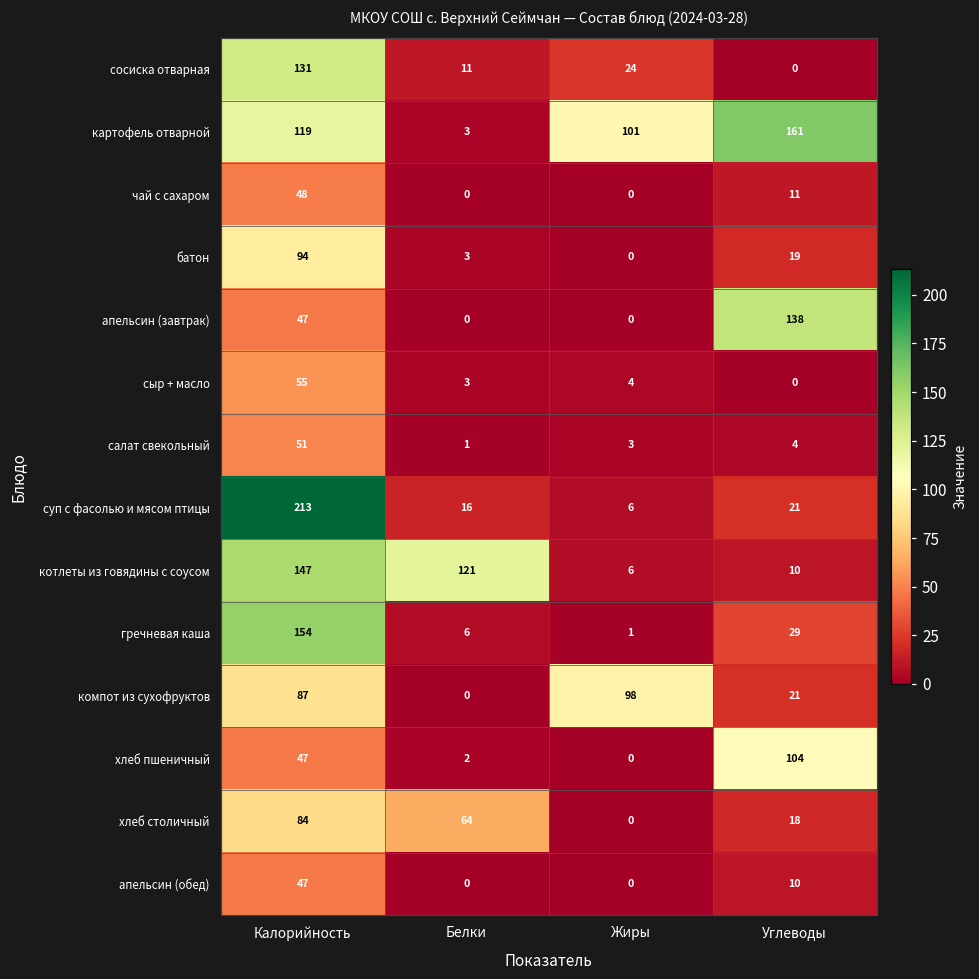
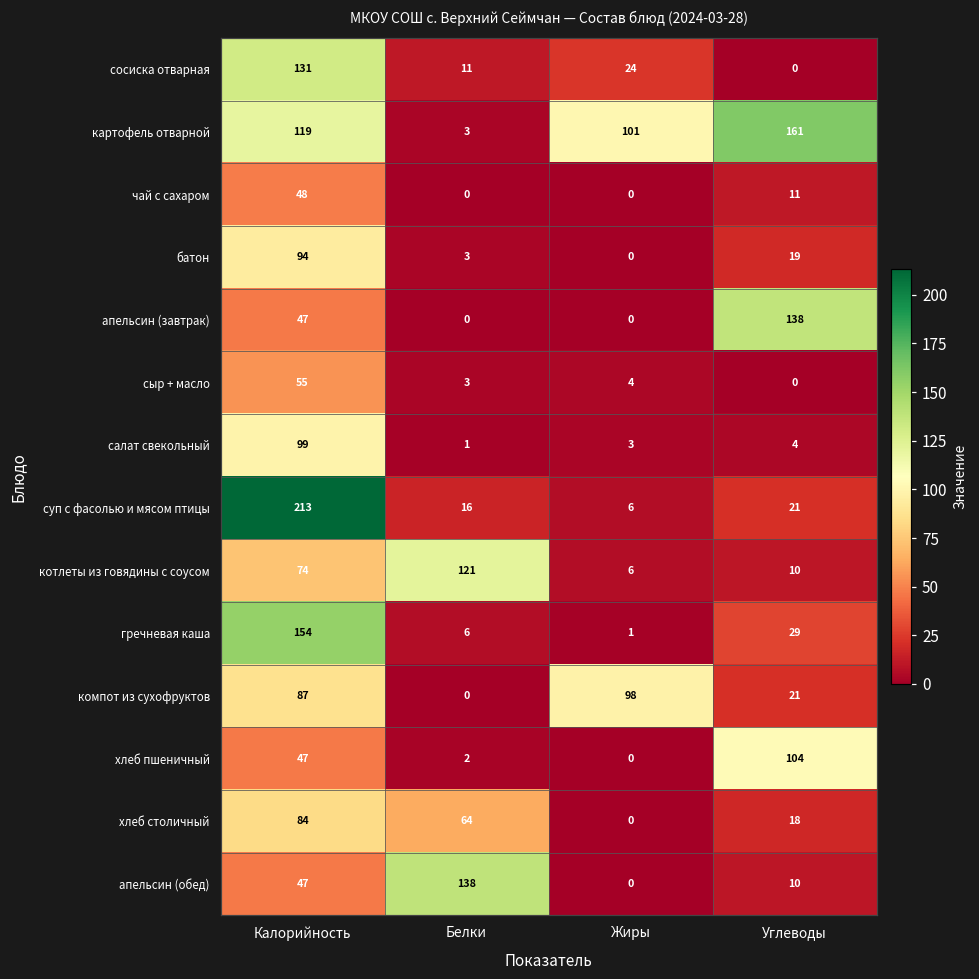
салат свекольный, Калорийность: 51 -> 99
котлеты из говядины с соусом, Калорийность: 147 -> 74
апельсин (обед), Белки: 0 -> 138
